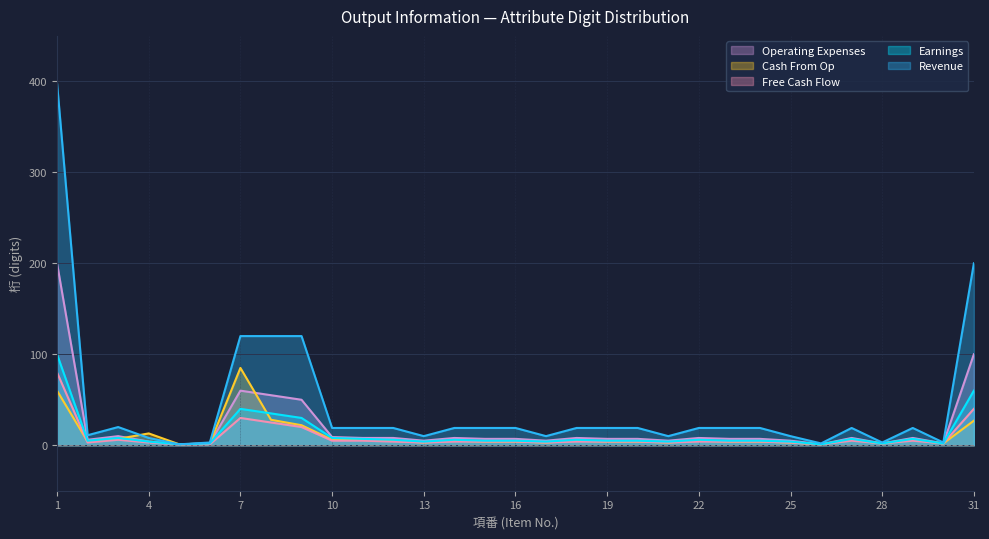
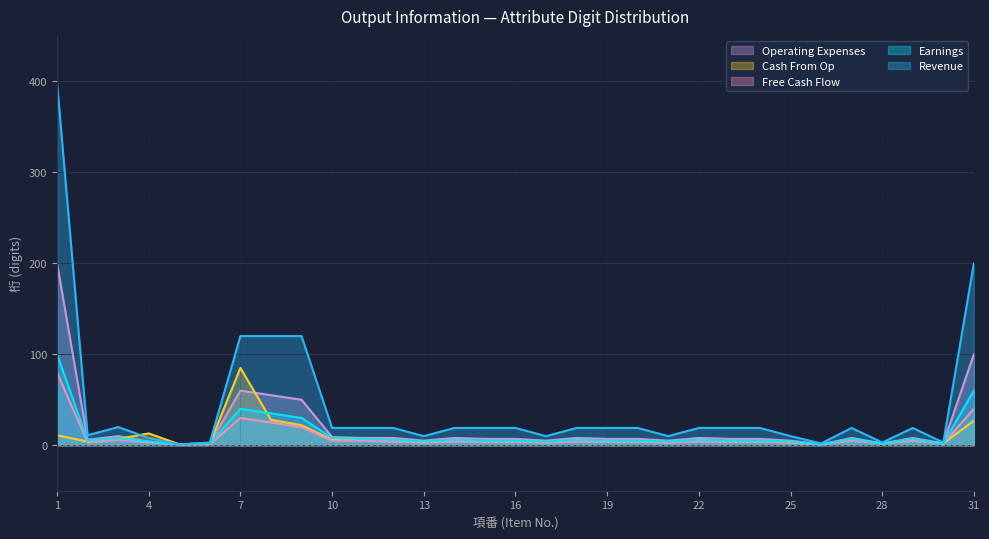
Cash From Op, 1: 60 -> 10
